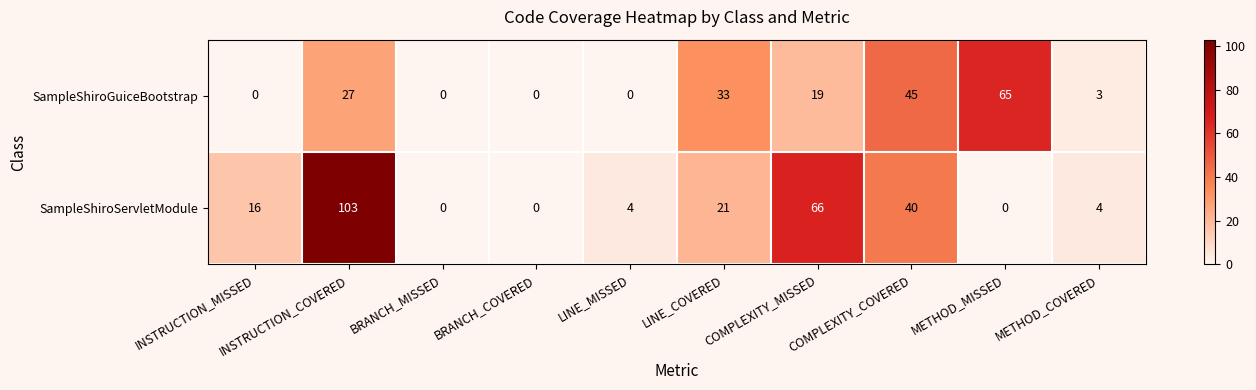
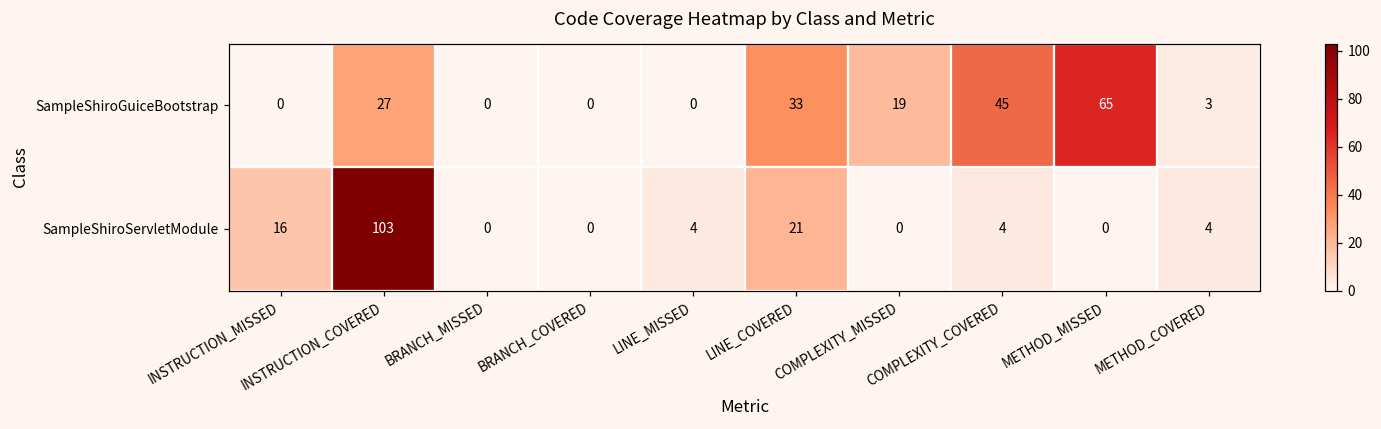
SampleShiroServletModule, COMPLEXITY_MISSED: 66 -> 0
SampleShiroServletModule, COMPLEXITY_COVERED: 40 -> 4
